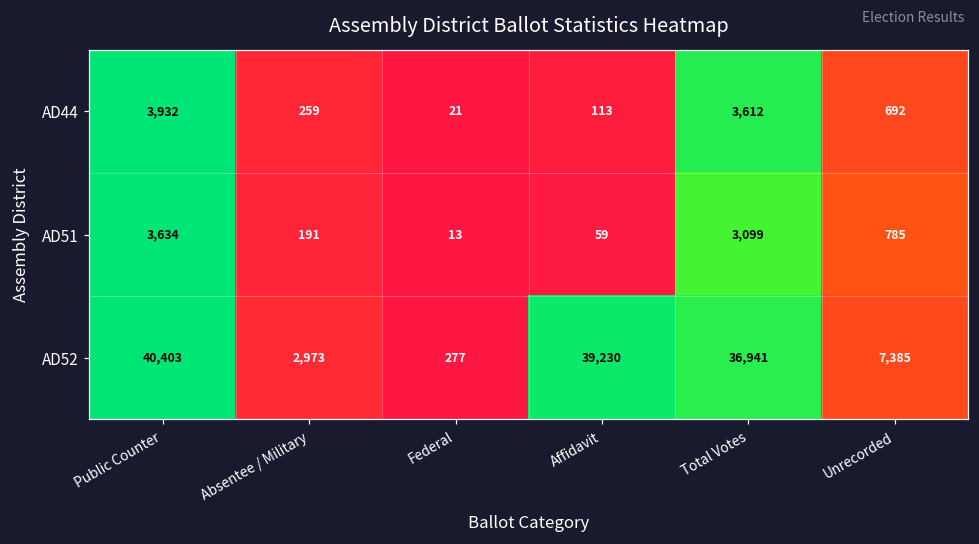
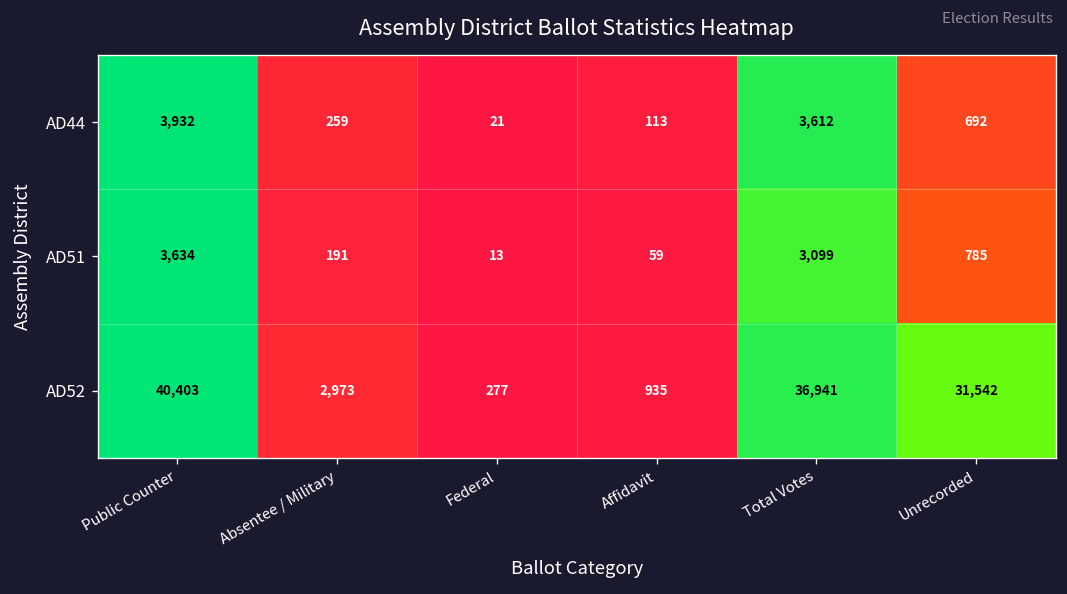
AD52, Affidavit: 39,230 -> 935
AD52, Unrecorded: 7,385 -> 31,542
